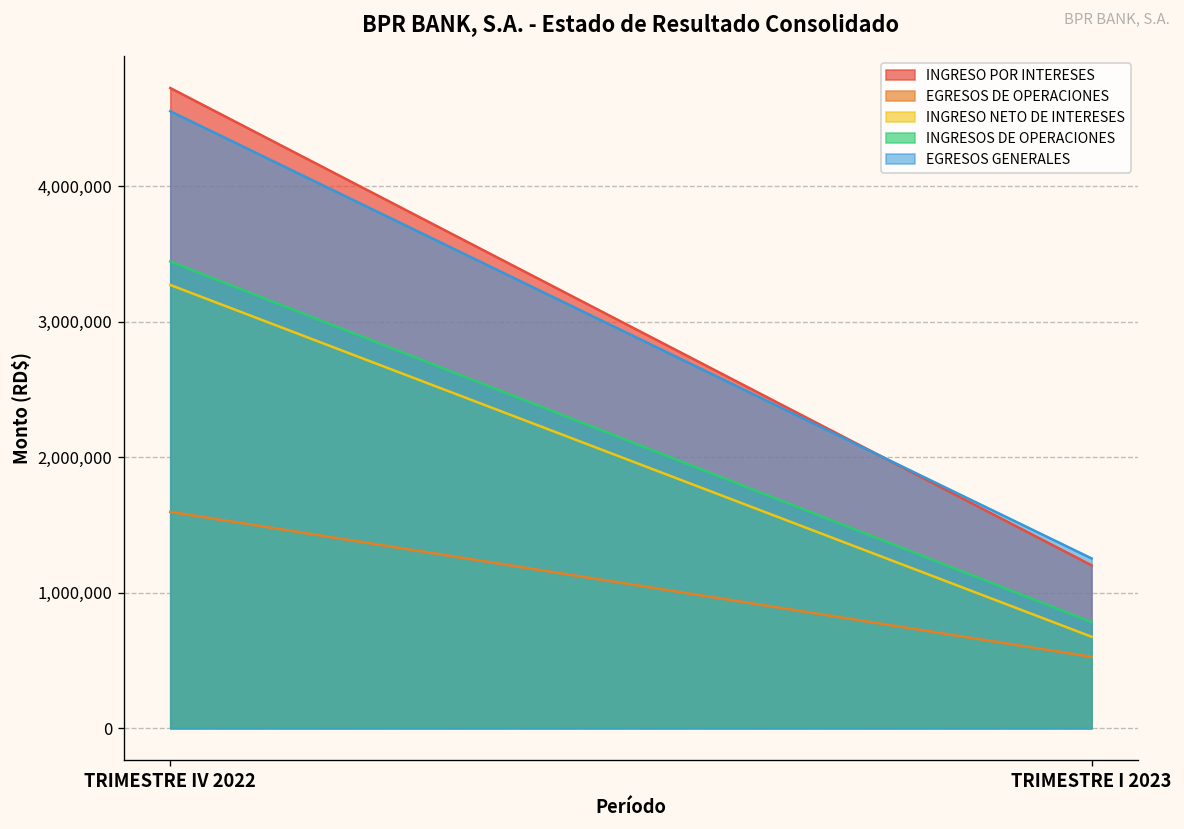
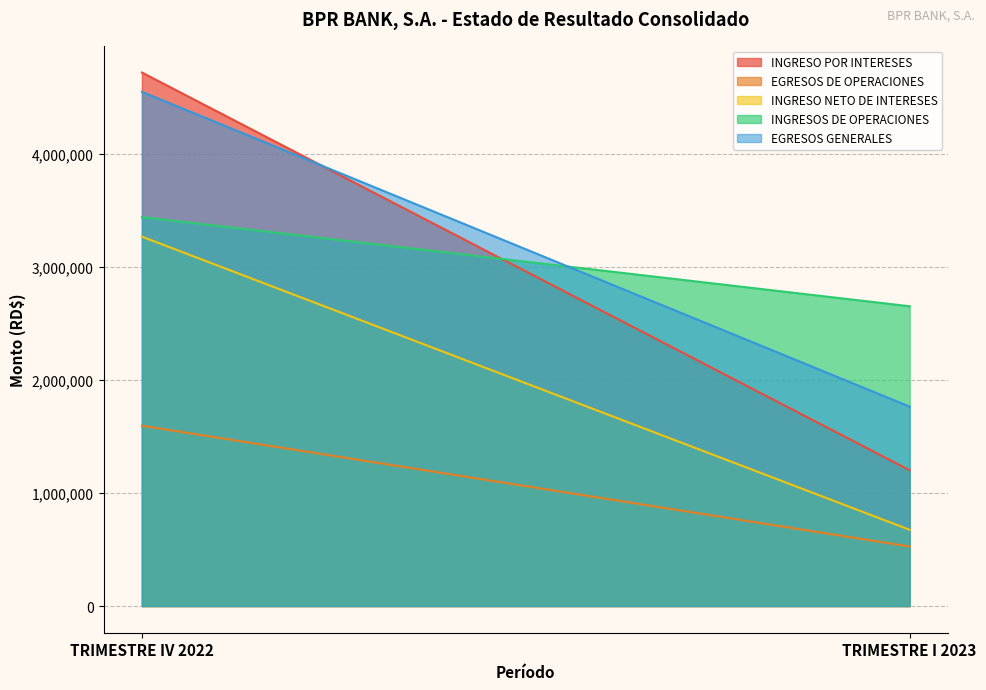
INGRESOS DE OPERACIONES, TRIMESTRE I 2023: 780,000 -> 2,650,000
EGRESOS GENERALES, TRIMESTRE I 2023: 1,250,000 -> 1,770,000
